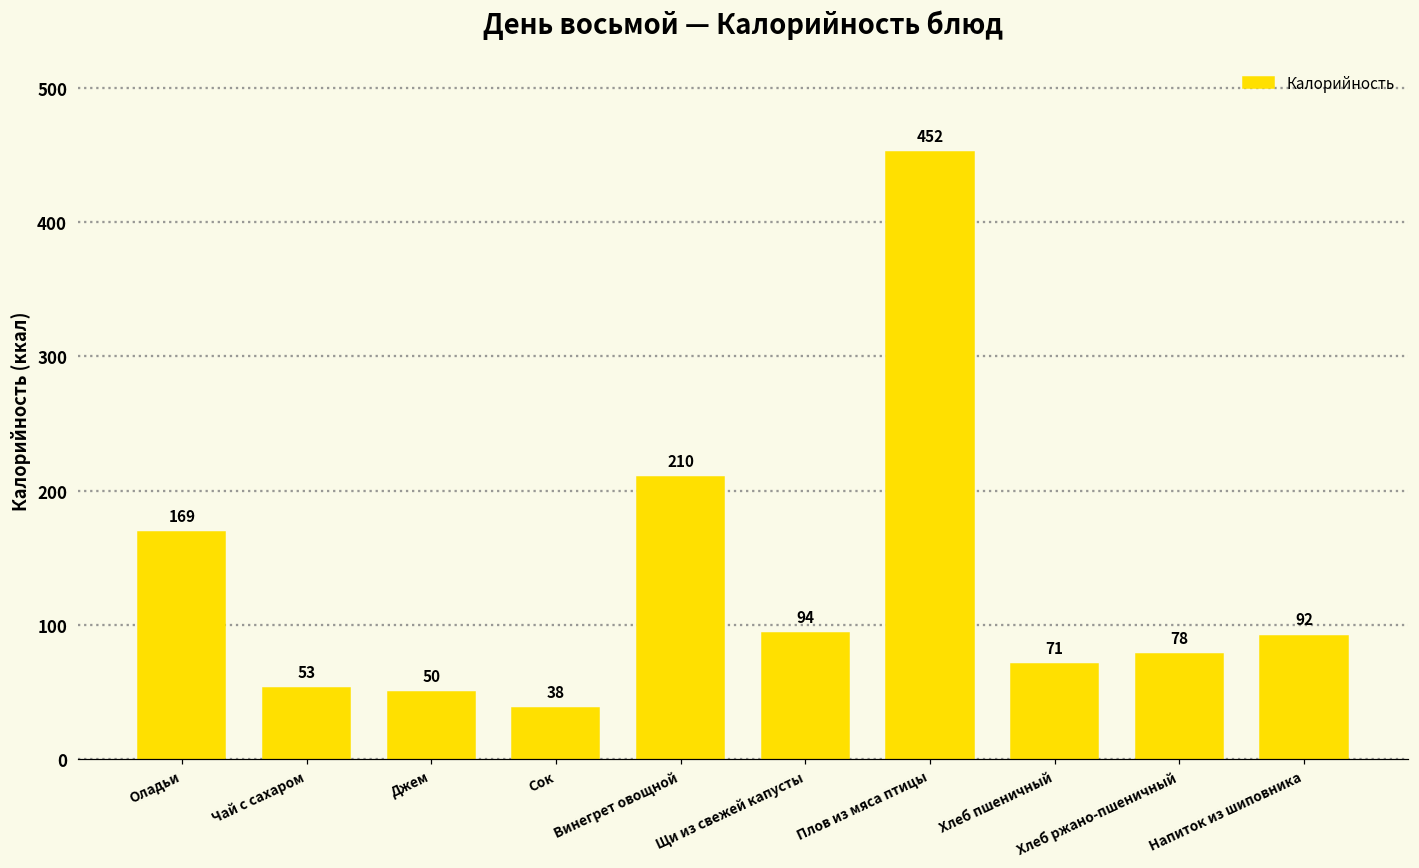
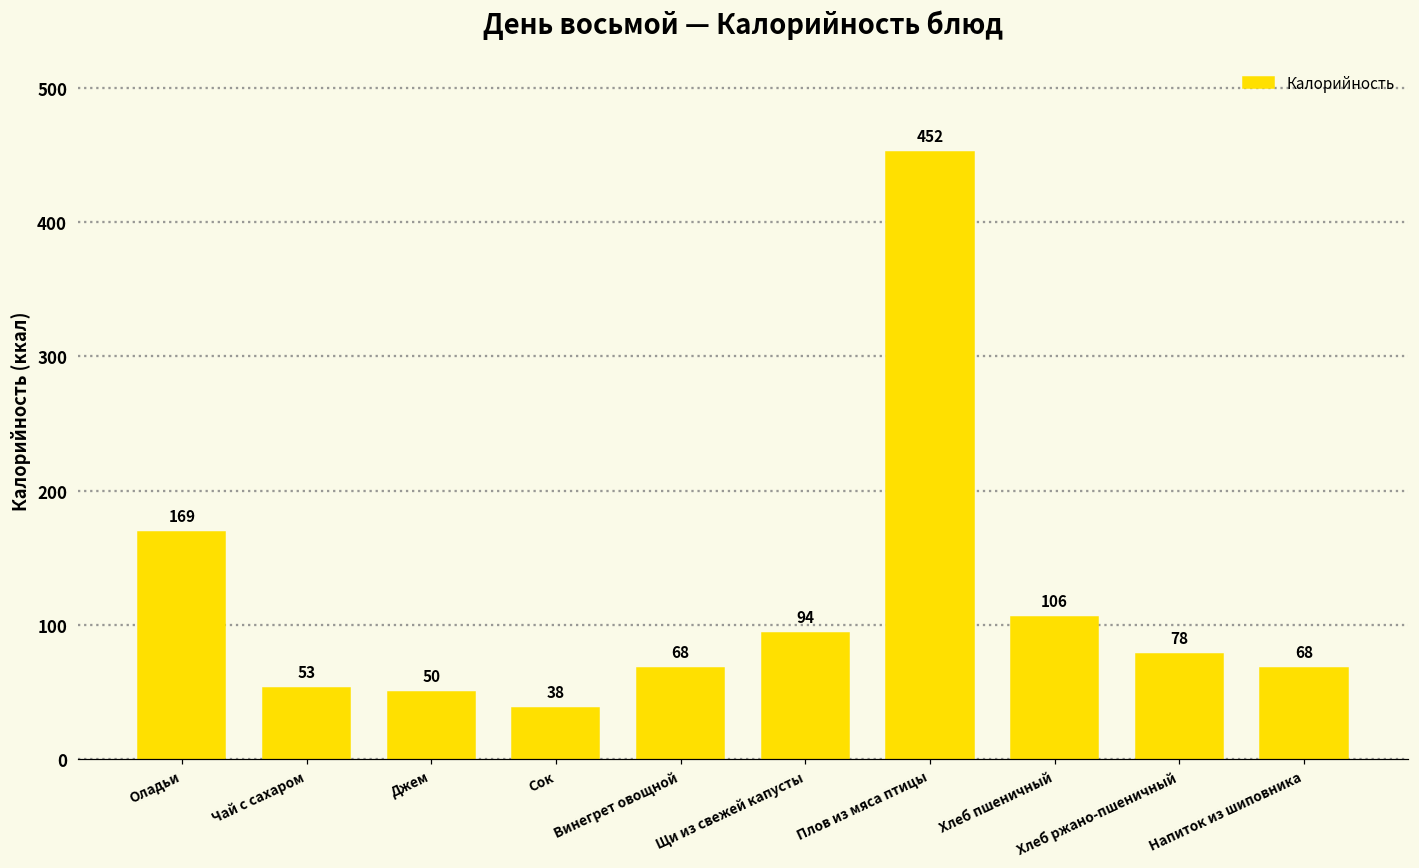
Винегрет овощной: 210 -> 68
Хлеб пшеничный: 71 -> 106
Напиток из шиповника: 92 -> 68
